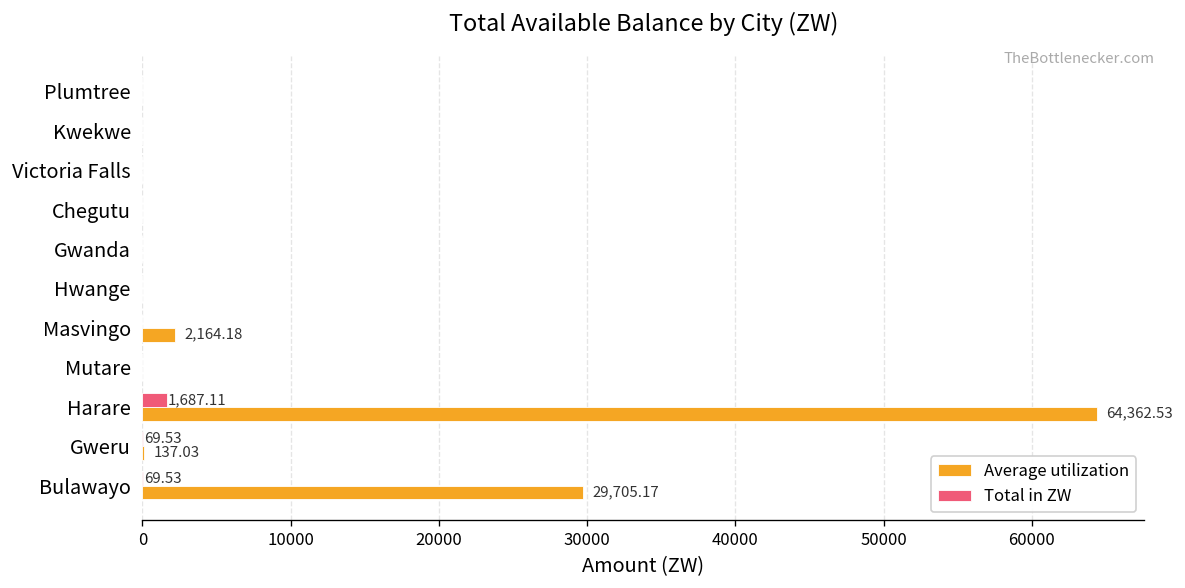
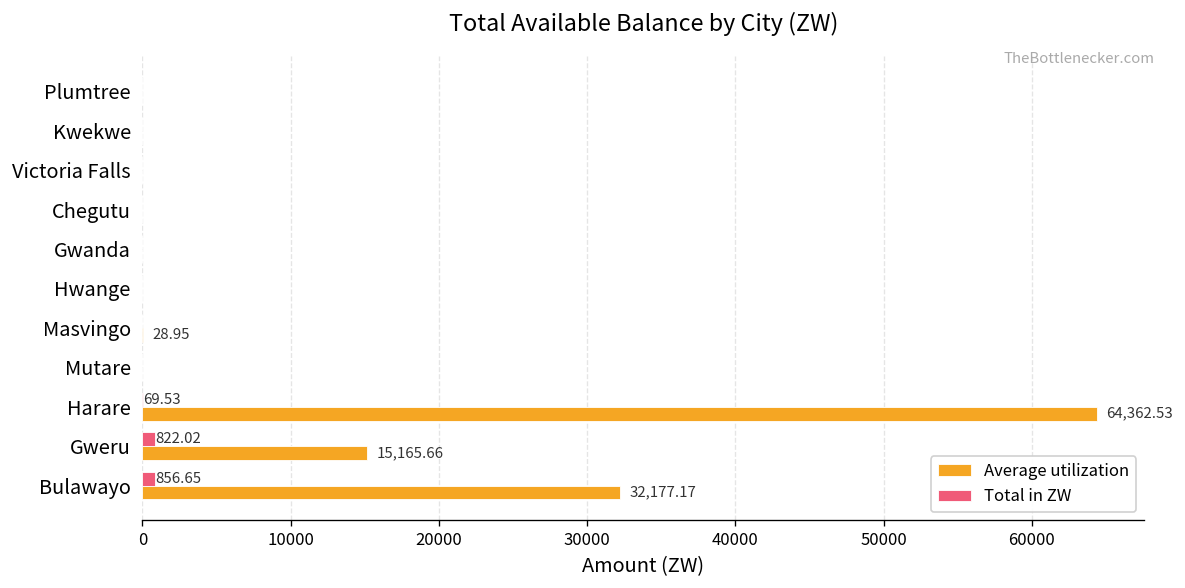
Average utilization, Masvingo: 2,164.18 -> 28.95
Total in ZW, Harare: 1,687.11 -> 69.53
Total in ZW, Gweru: 69.53 -> 822.02
Average utilization, Gweru: 137.03 -> 15,165.66
Total in ZW, Bulawayo: 69.53 -> 856.65
Average utilization, Bulawayo: 29,705.17 -> 32,177.17
